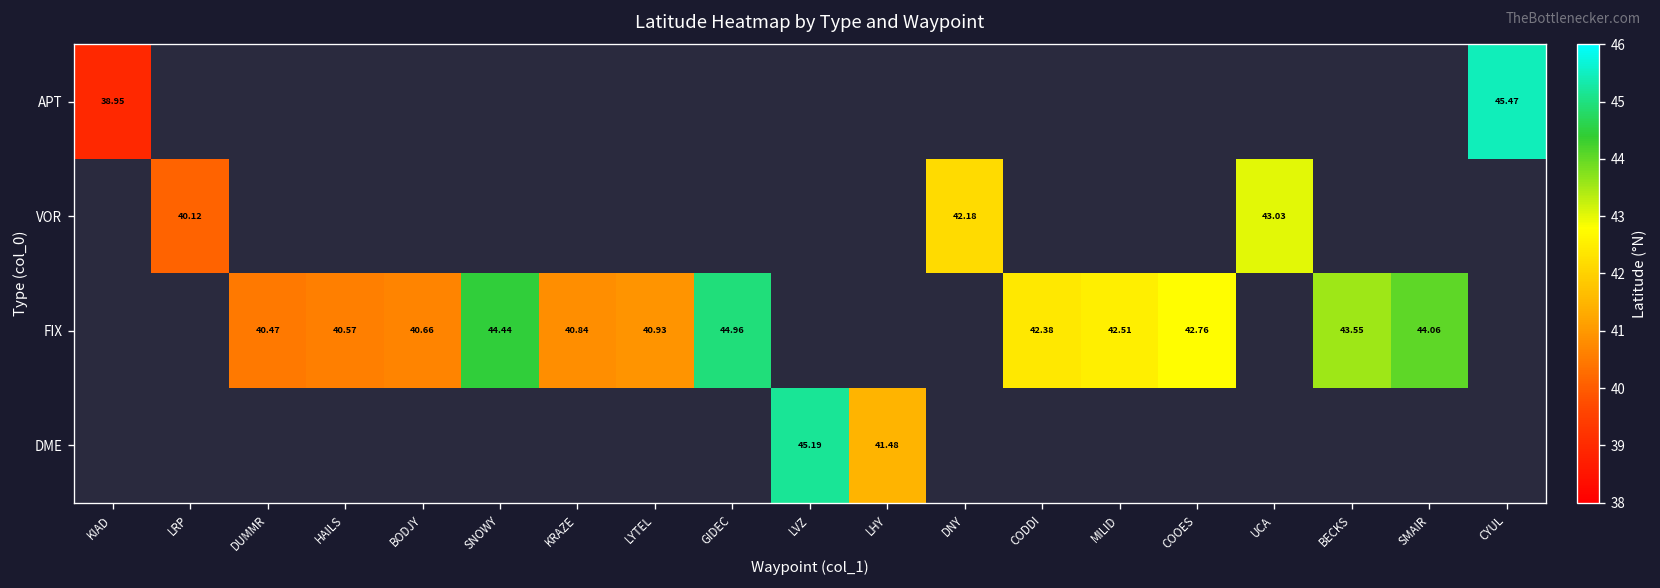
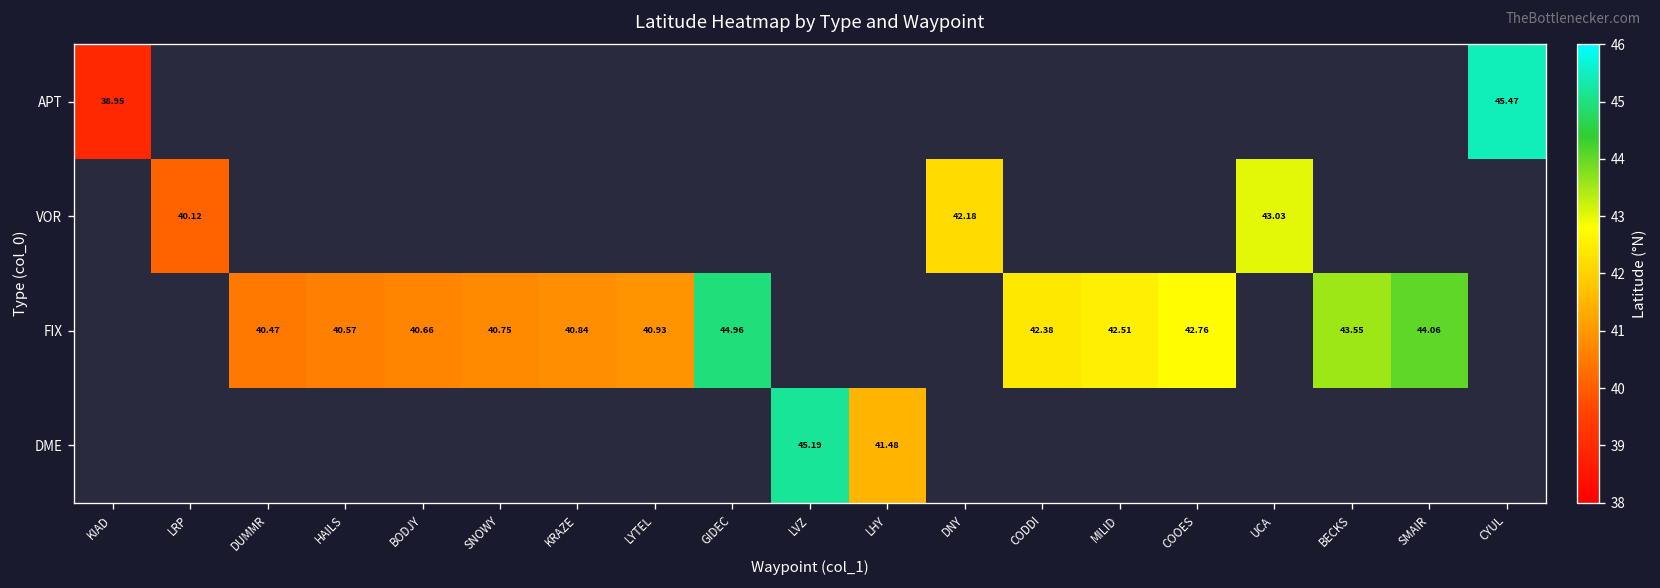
FIX, SNOWY: 44.44 -> 40.75
